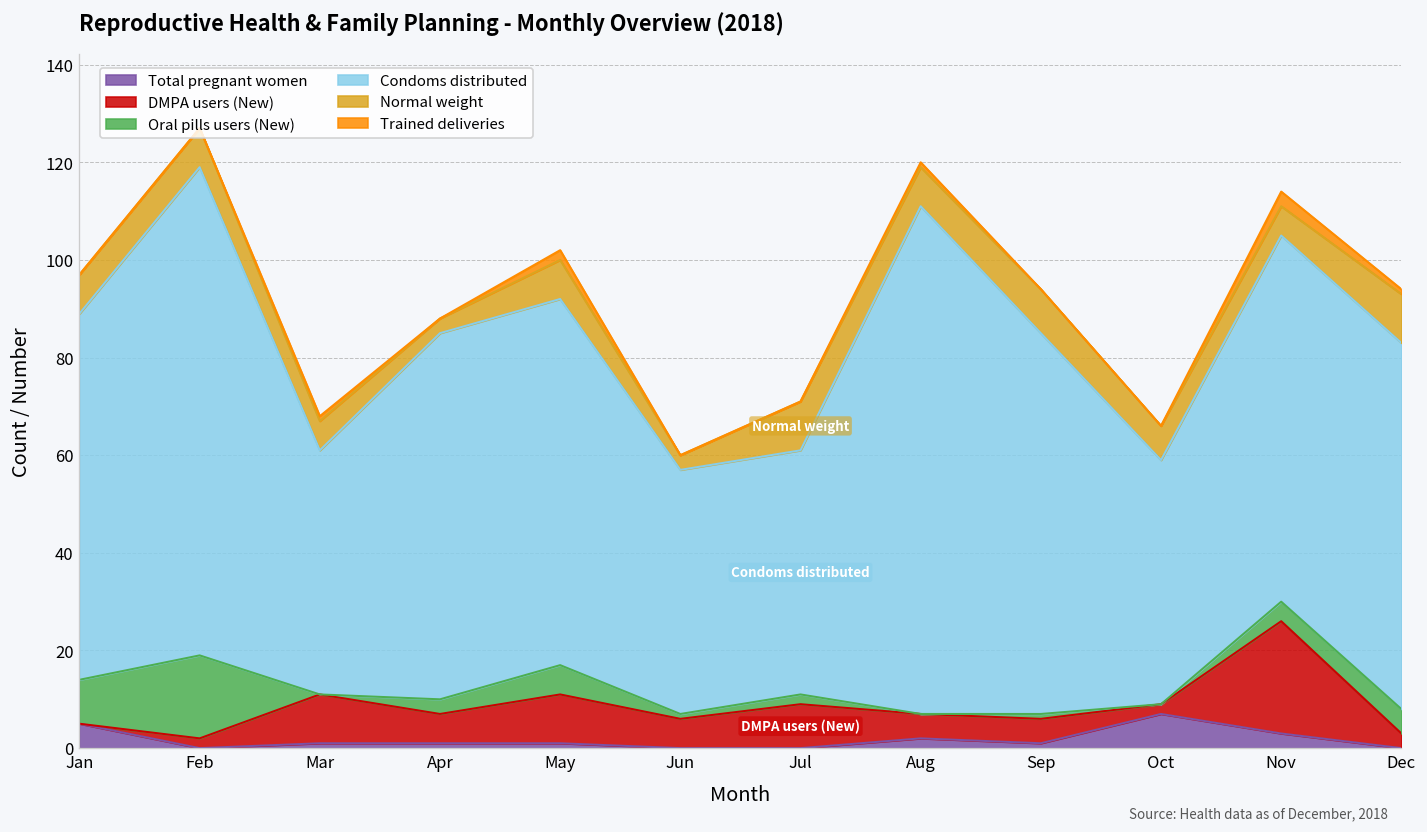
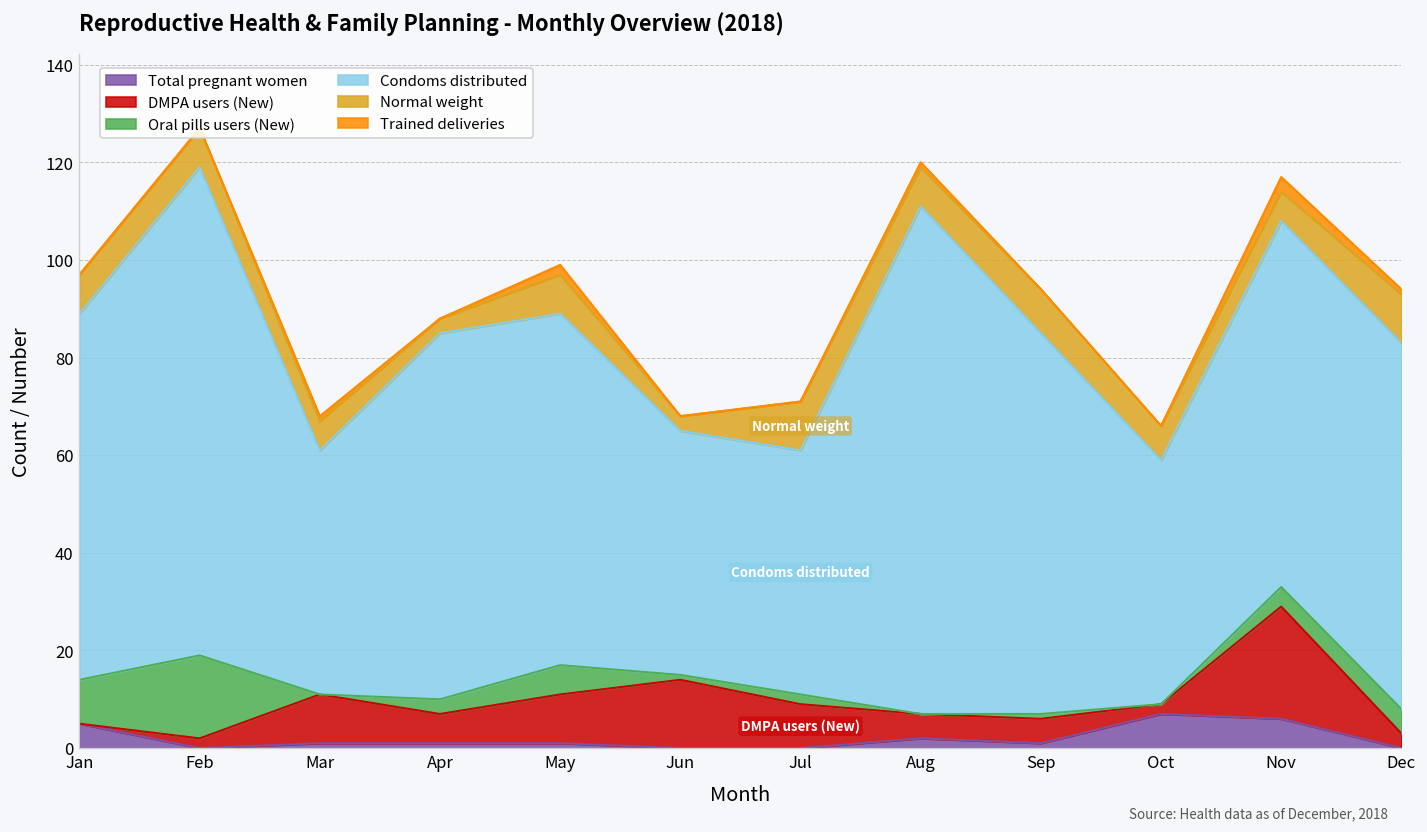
Condoms distributed, May: 75 -> 72
DMPA users (New), Jun: 6 -> 14
Total pregnant women, Nov: 3 -> 6
